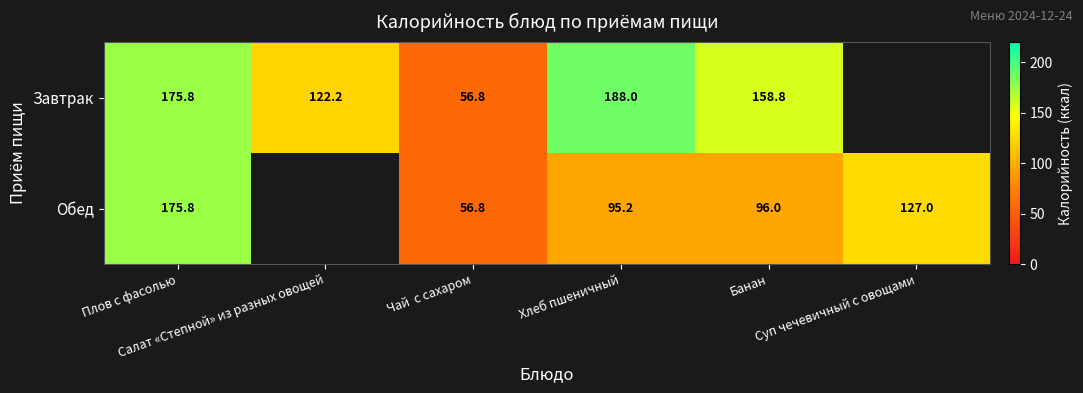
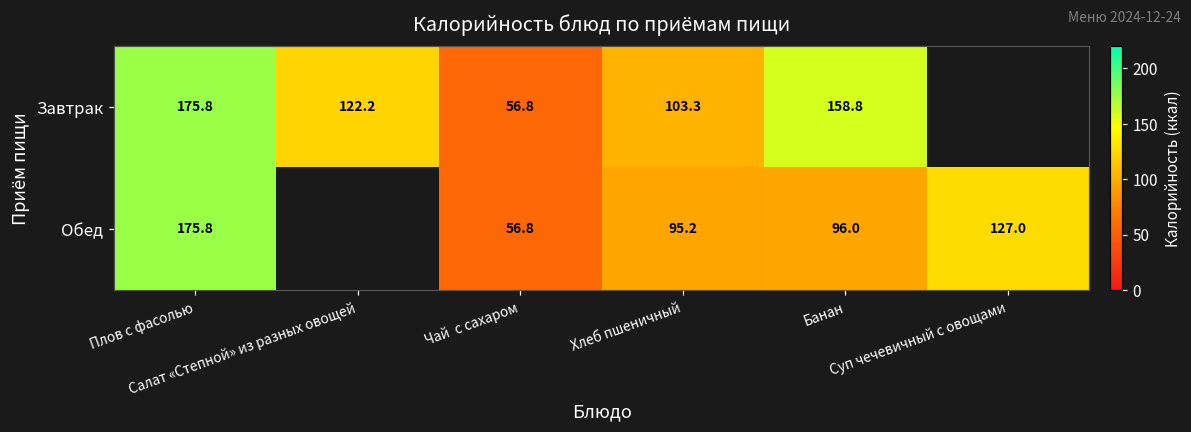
Завтрак, Хлеб пшеничный: 188.0 -> 103.3
